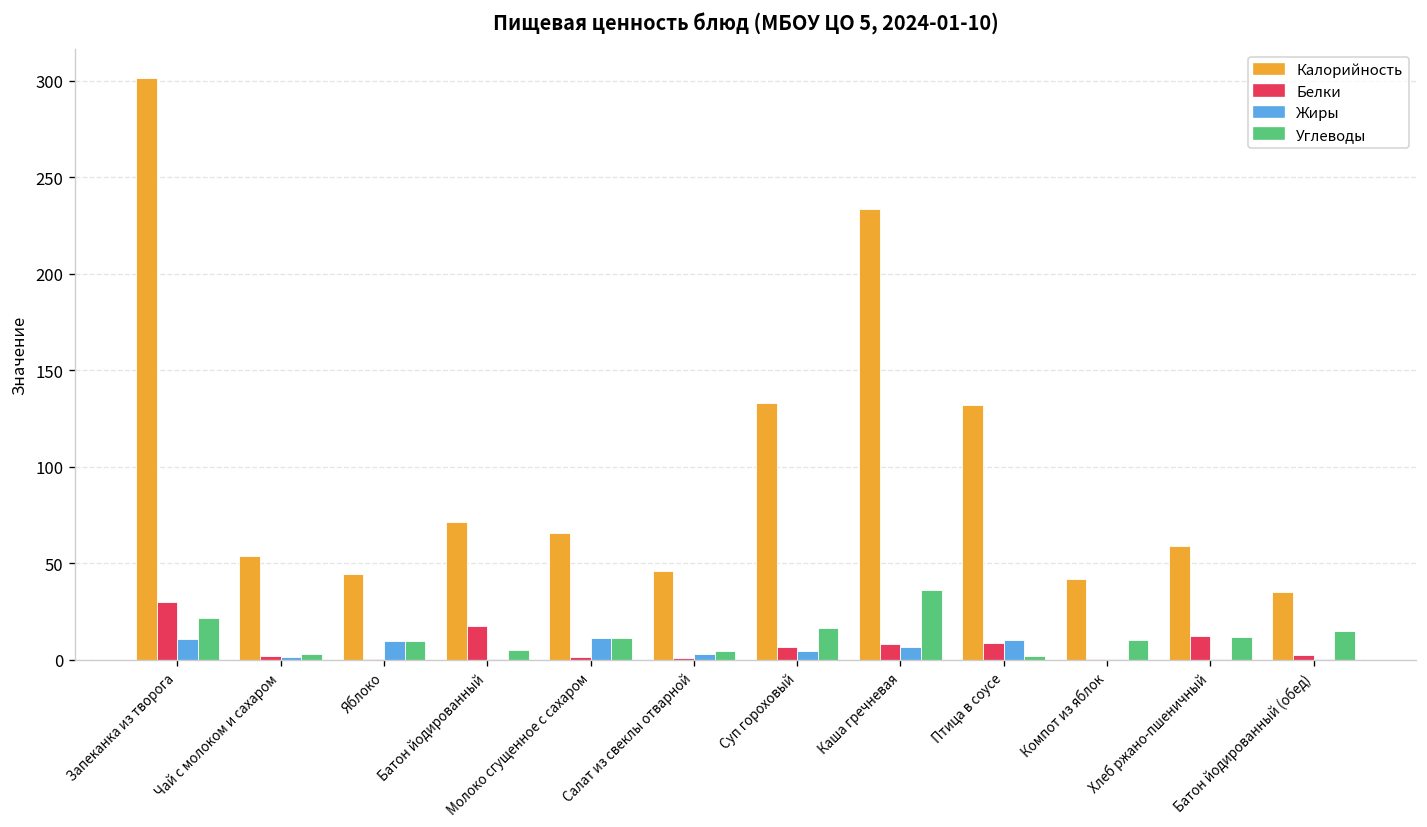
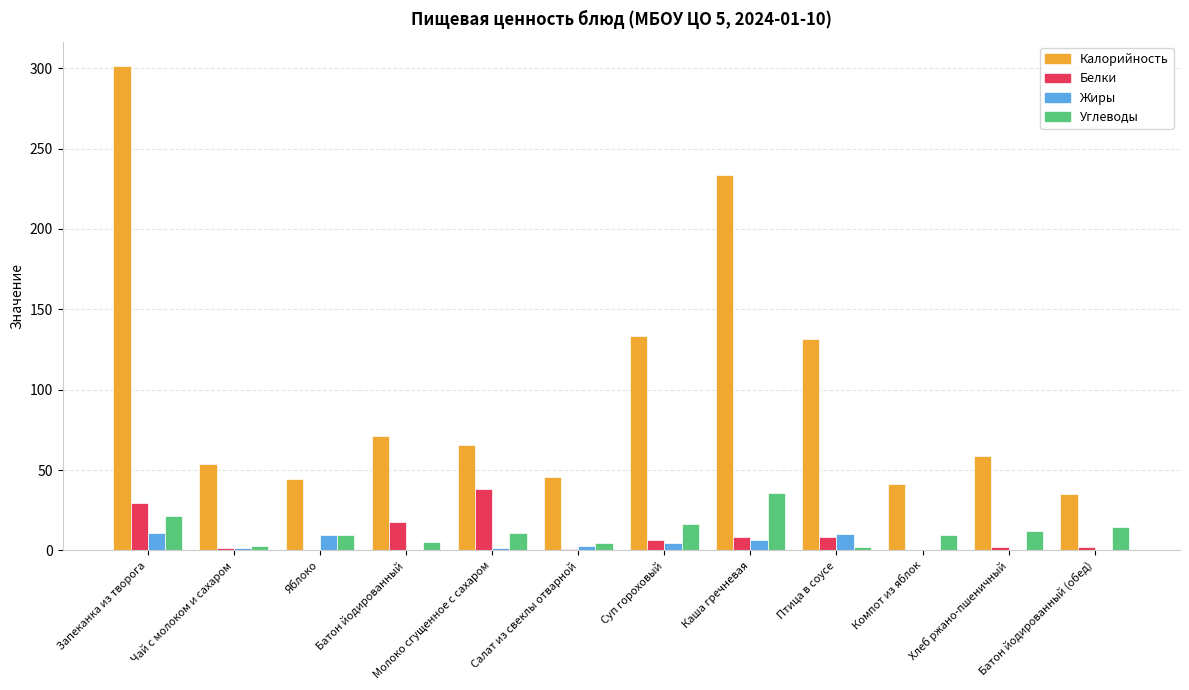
Белки, Молоко сгущенное с сахаром: 1 -> 38
Жиры, Молоко сгущенное с сахаром: 11 -> 2
Белки, Хлеб ржано-пшеничный: 12 -> 2
